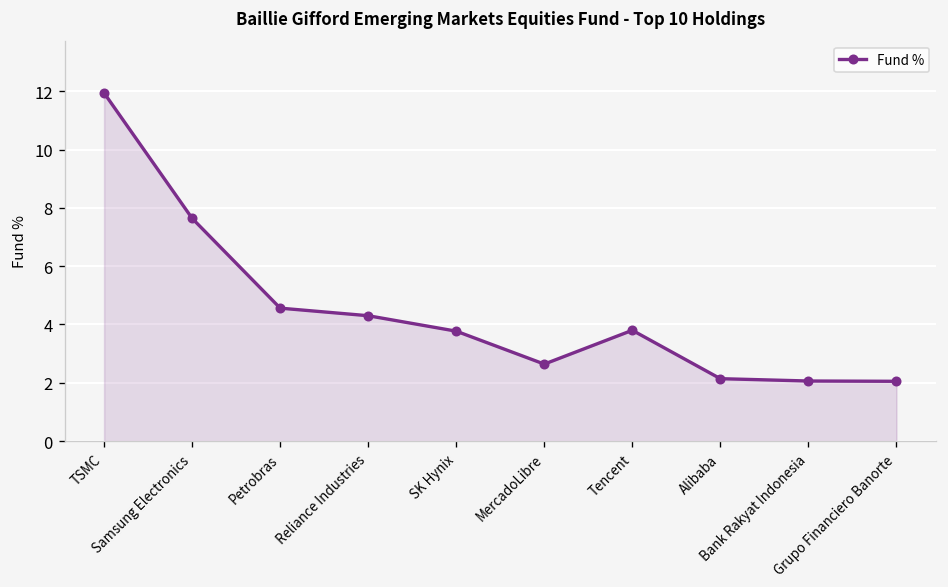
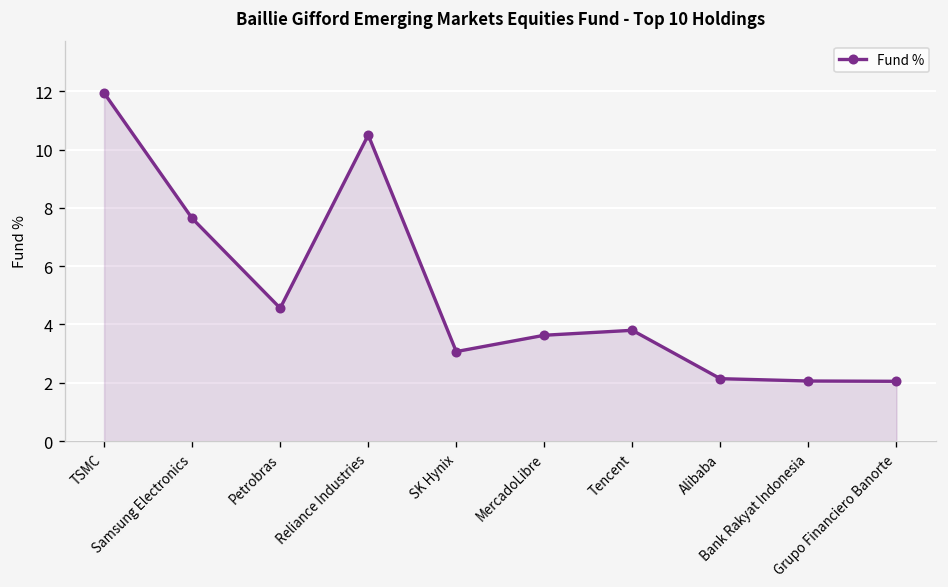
Reliance Industries: 4.3 -> 10.5
SK Hynix: 3.8 -> 3.1
MercadoLibre: 2.6 -> 3.6
